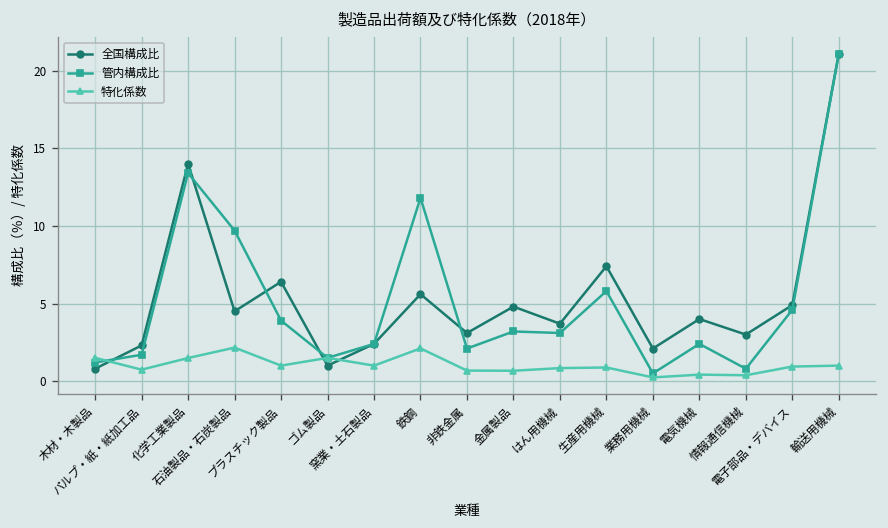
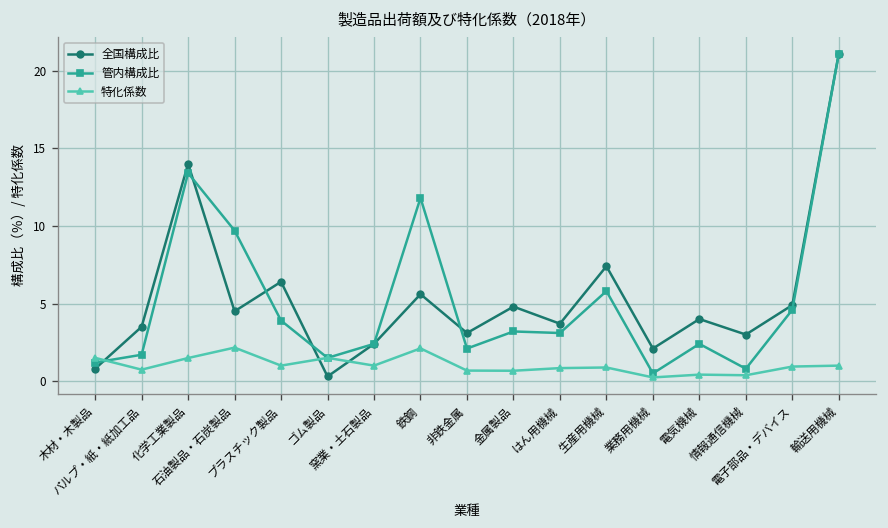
全国構成比, パルプ・紙・紙加工品: 2.3 -> 3.5
全国構成比, ゴム製品: 1.0 -> 0.3
